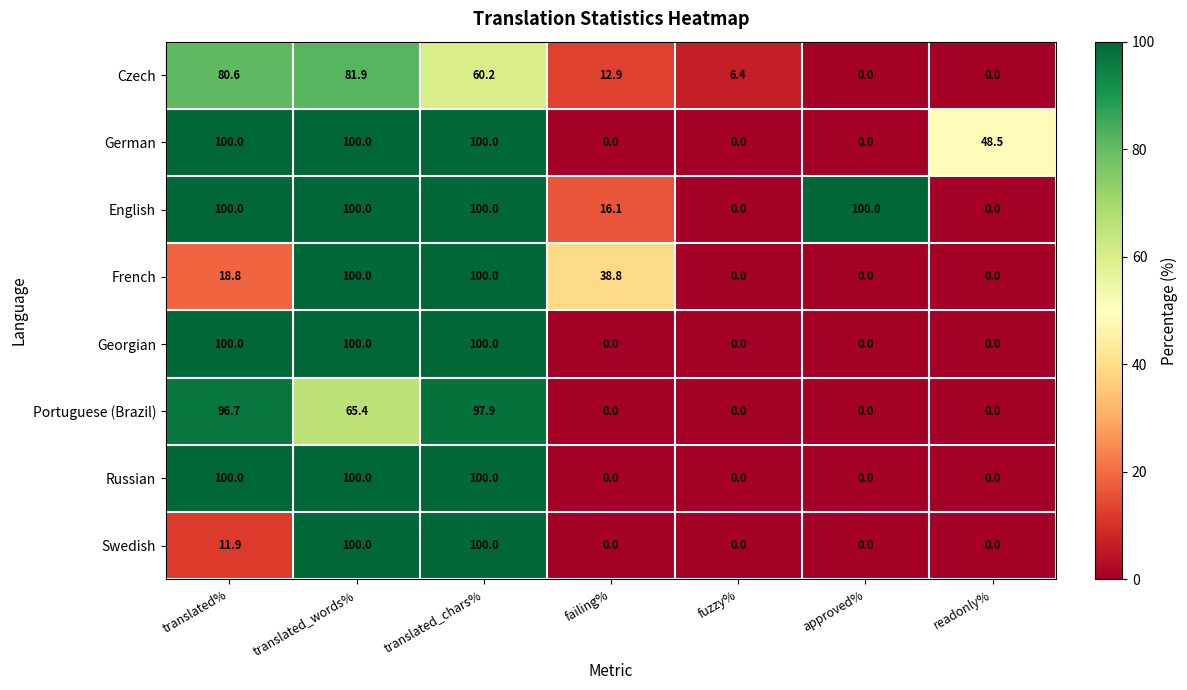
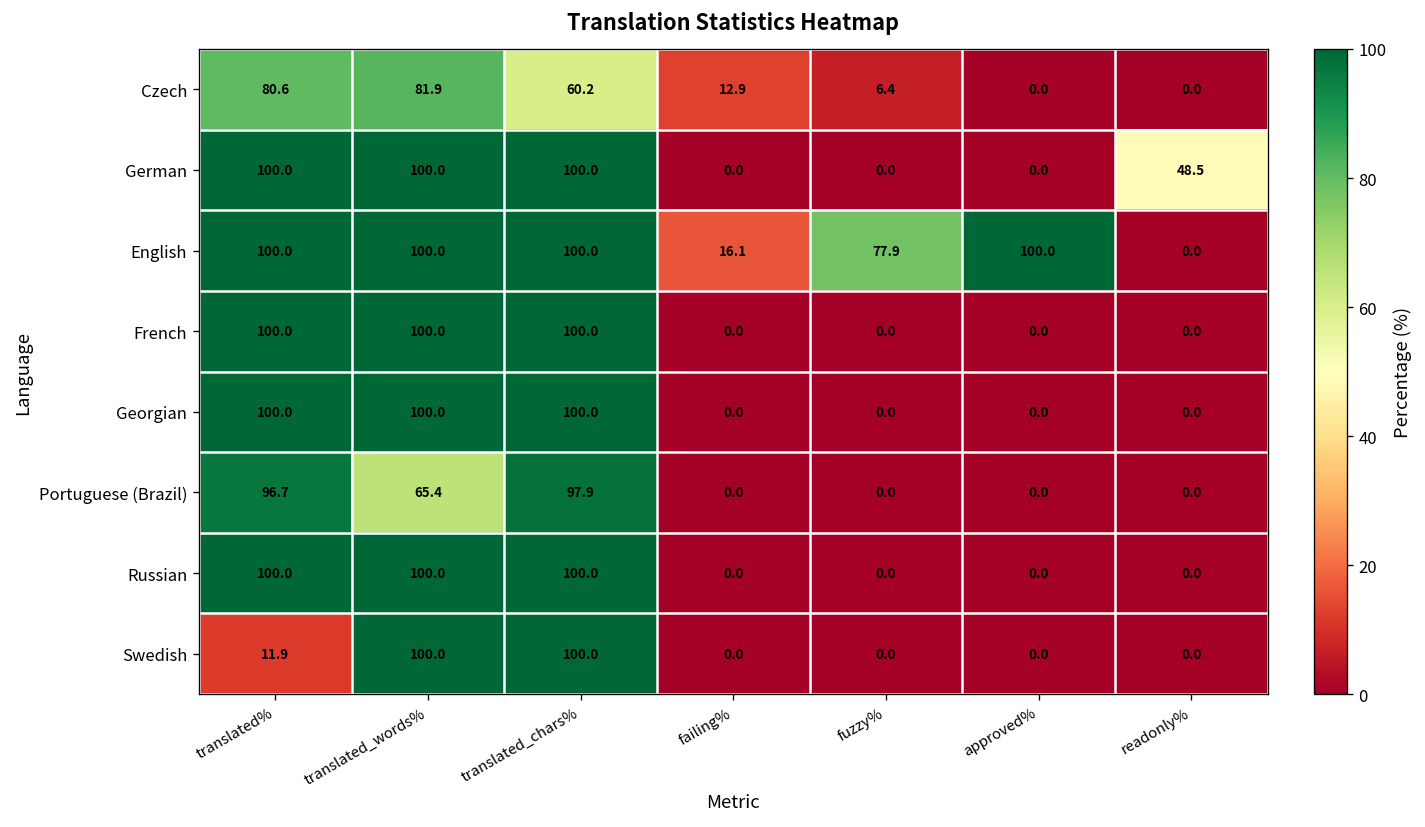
English, fuzzy%: 0.0 -> 77.9
French, translated%: 18.8 -> 100.0
French, failing%: 38.8 -> 0.0
